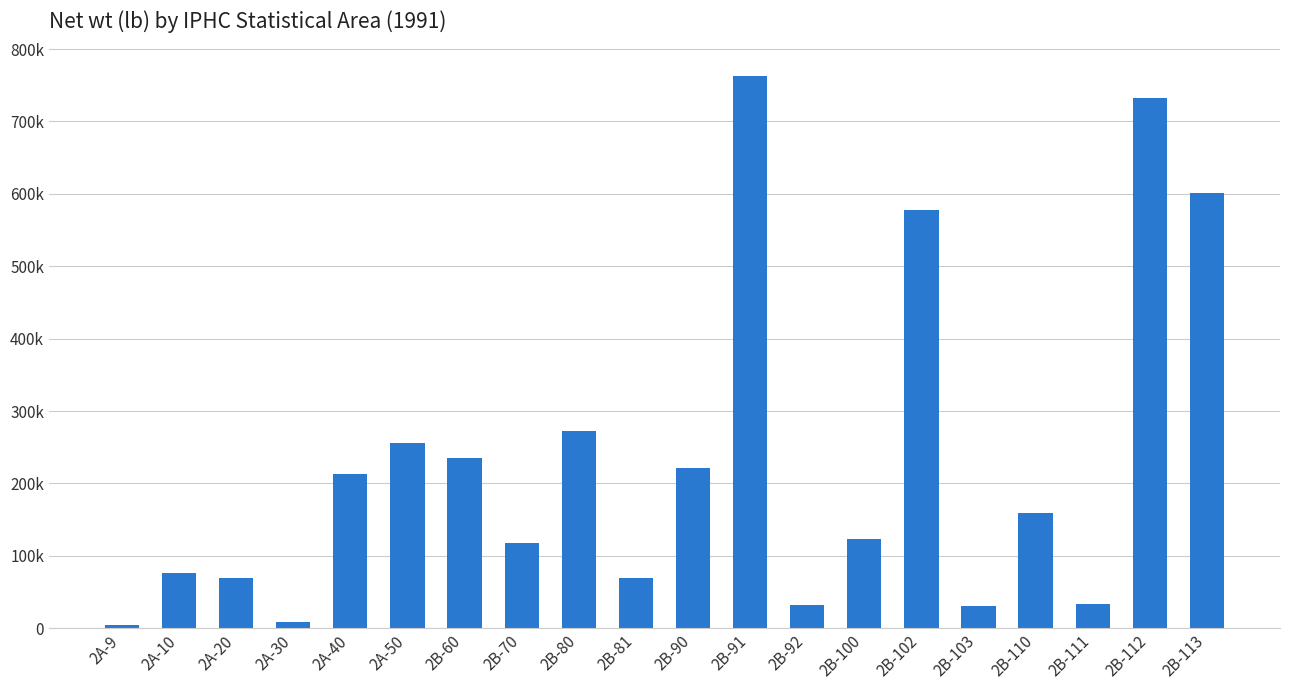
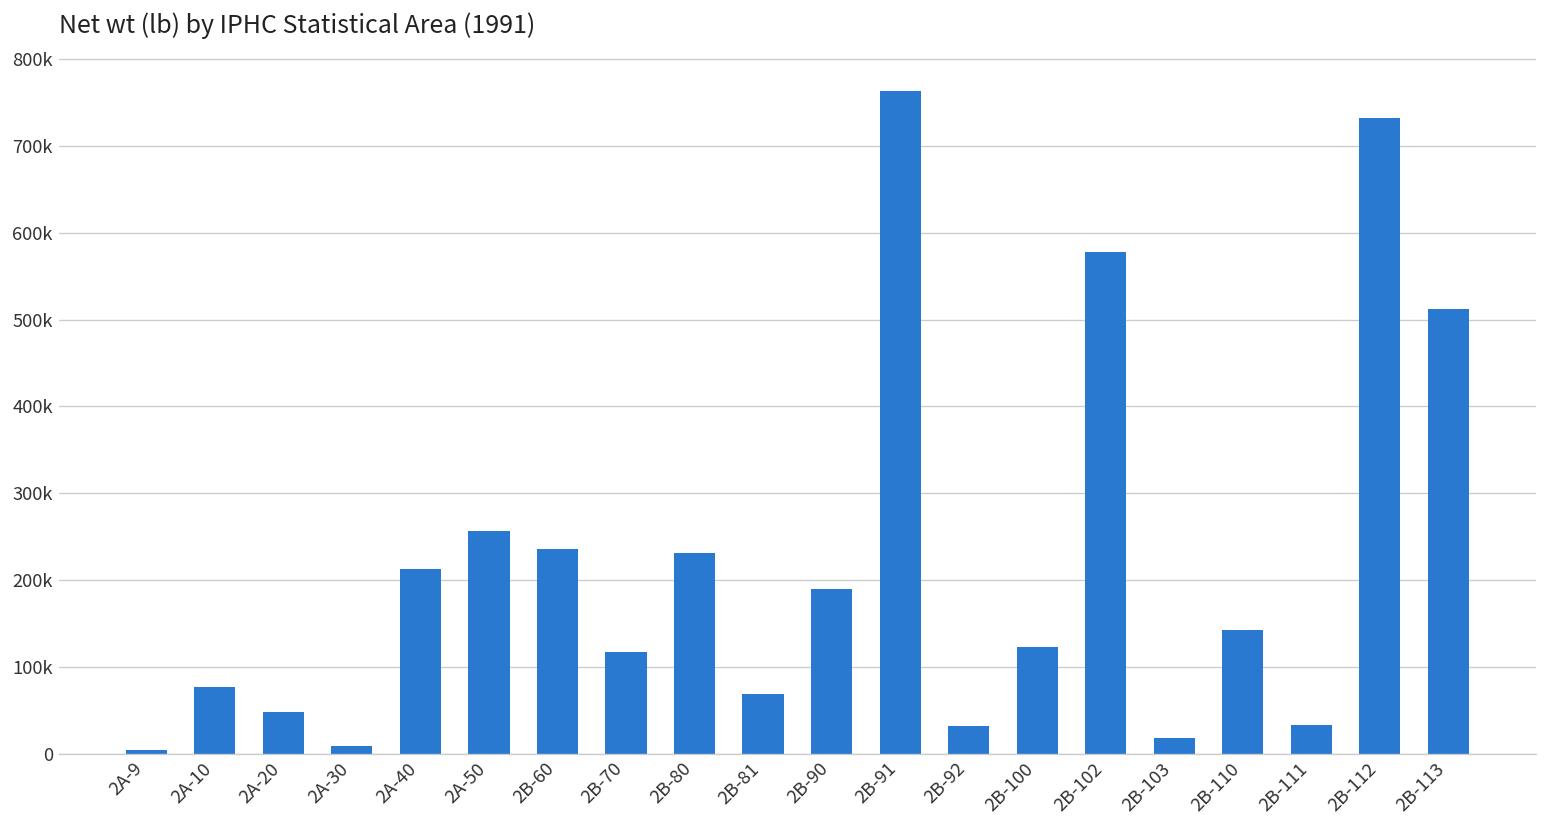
2A-20: 70000 -> 50000
2B-80: 270000 -> 230000
2B-90: 220000 -> 190000
2B-103: 30000 -> 20000
2B-110: 160000 -> 140000
2B-113: 600000 -> 510000
